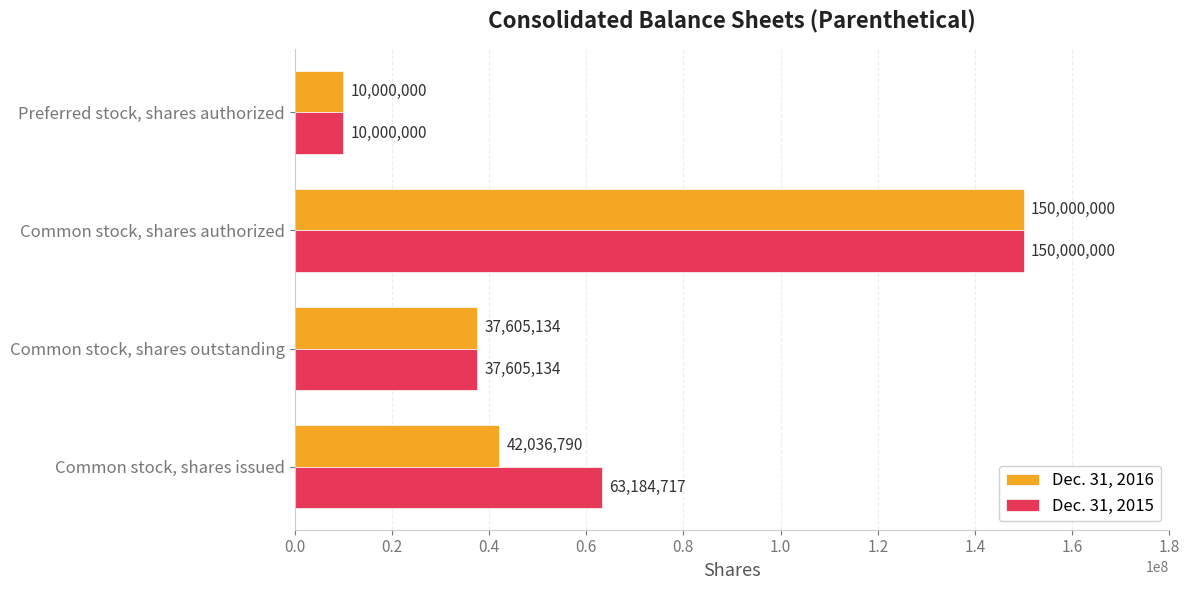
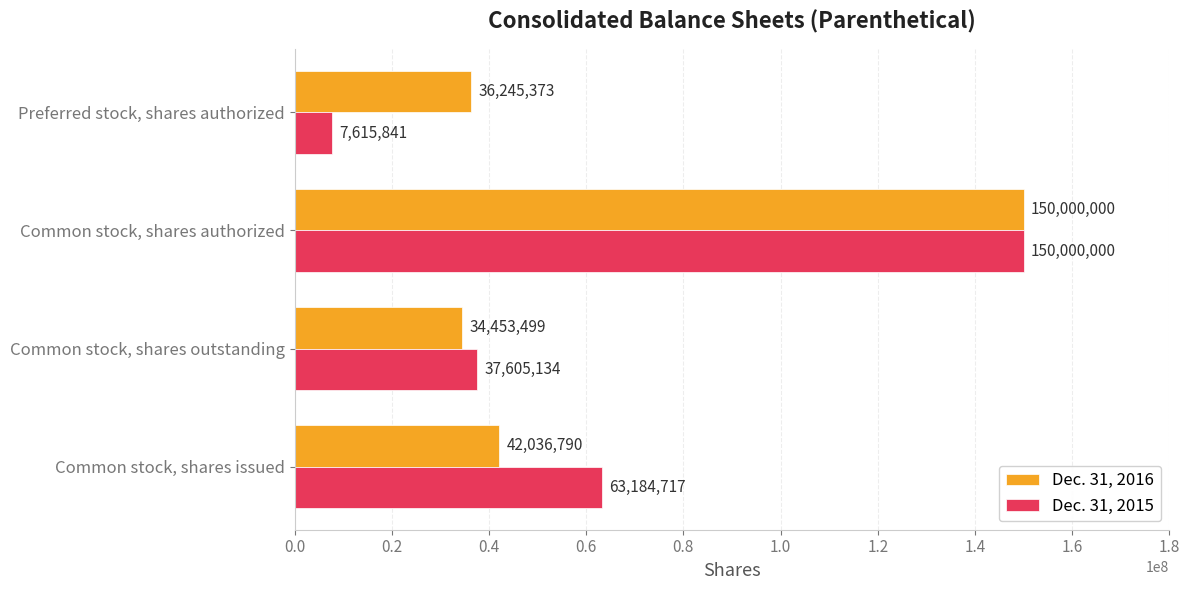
Dec. 31, 2016, Preferred stock, shares authorized: 10,000,000 -> 36,245,373
Dec. 31, 2015, Preferred stock, shares authorized: 10,000,000 -> 7,615,841
Dec. 31, 2016, Common stock, shares outstanding: 37,605,134 -> 34,453,499
